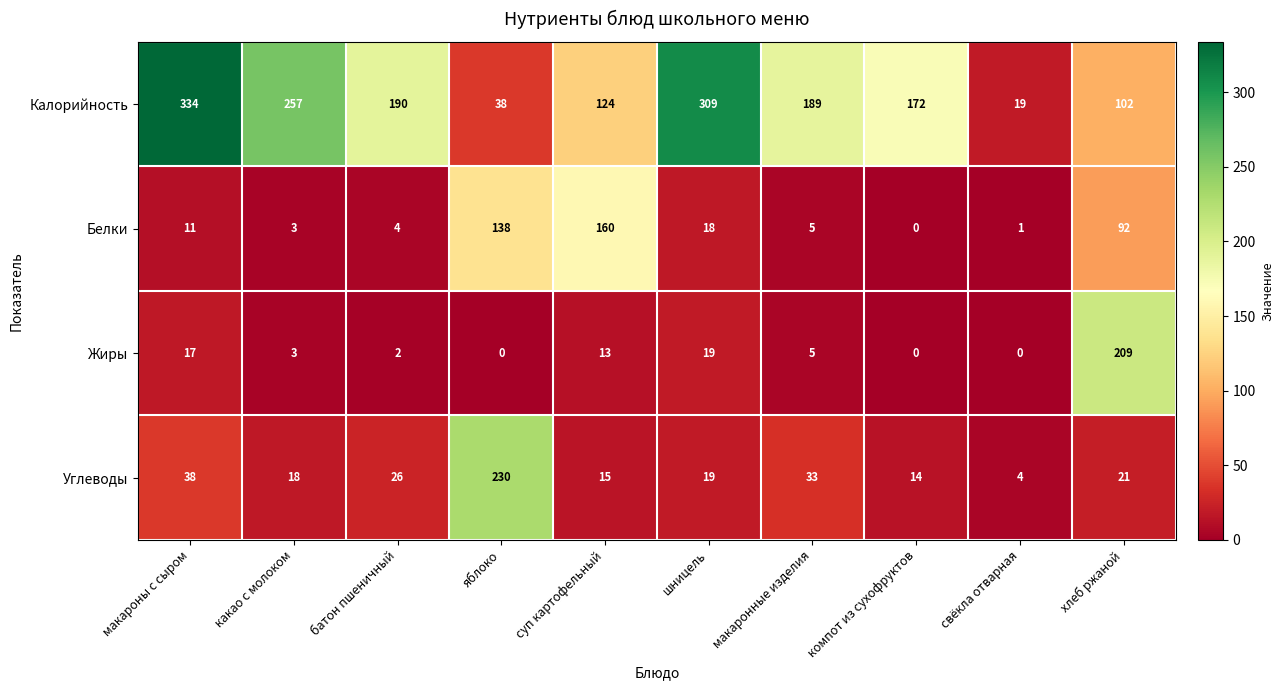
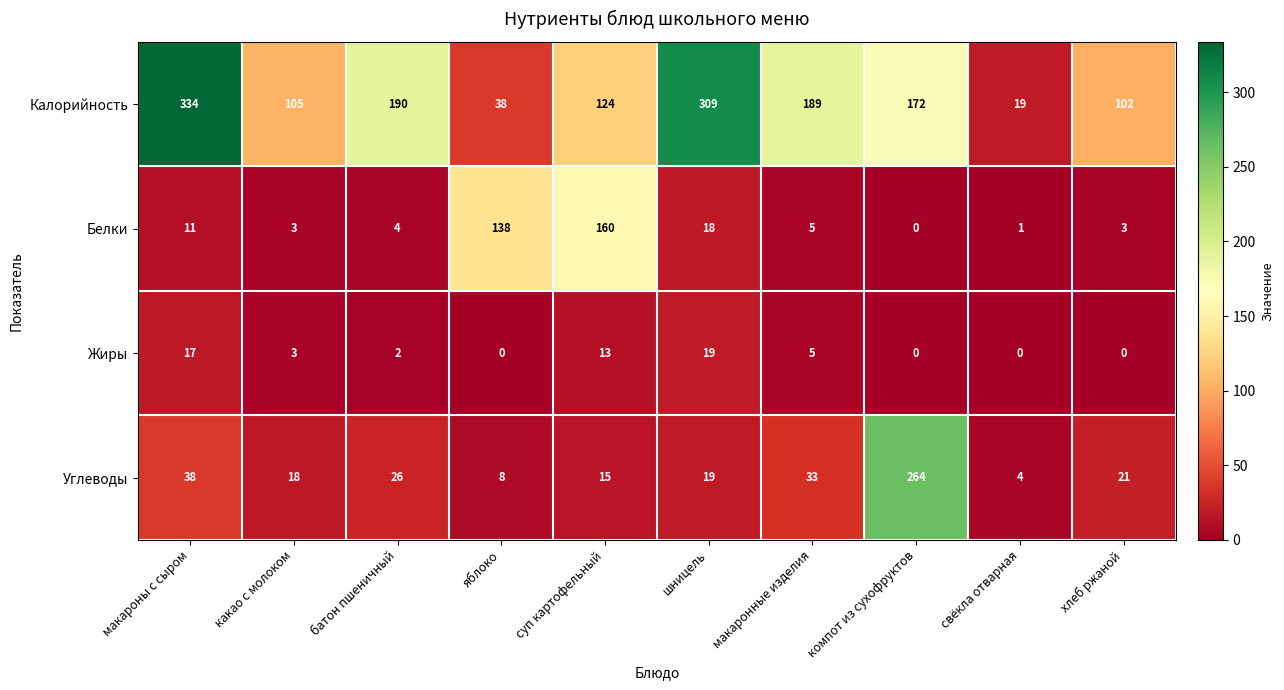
Калорийность, какао с молоком: 257 -> 105
Белки, хлеб ржаной: 92 -> 3
Жиры, хлеб ржаной: 209 -> 0
Углеводы, яблоко: 230 -> 8
Углеводы, компот из сухофруктов: 14 -> 264
